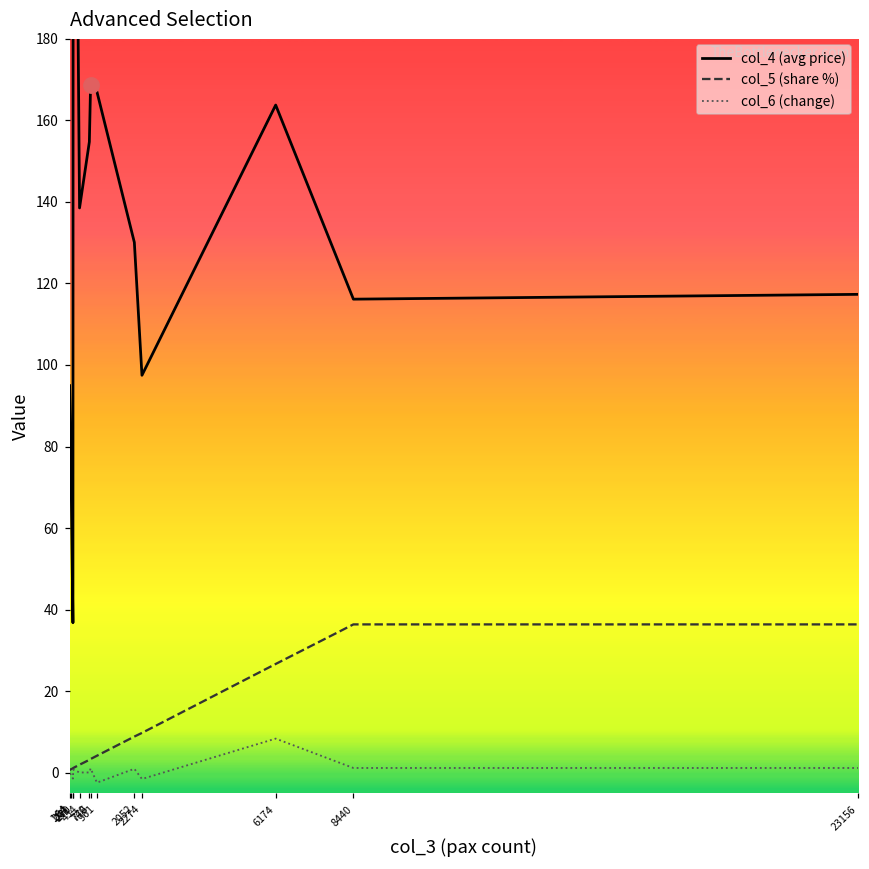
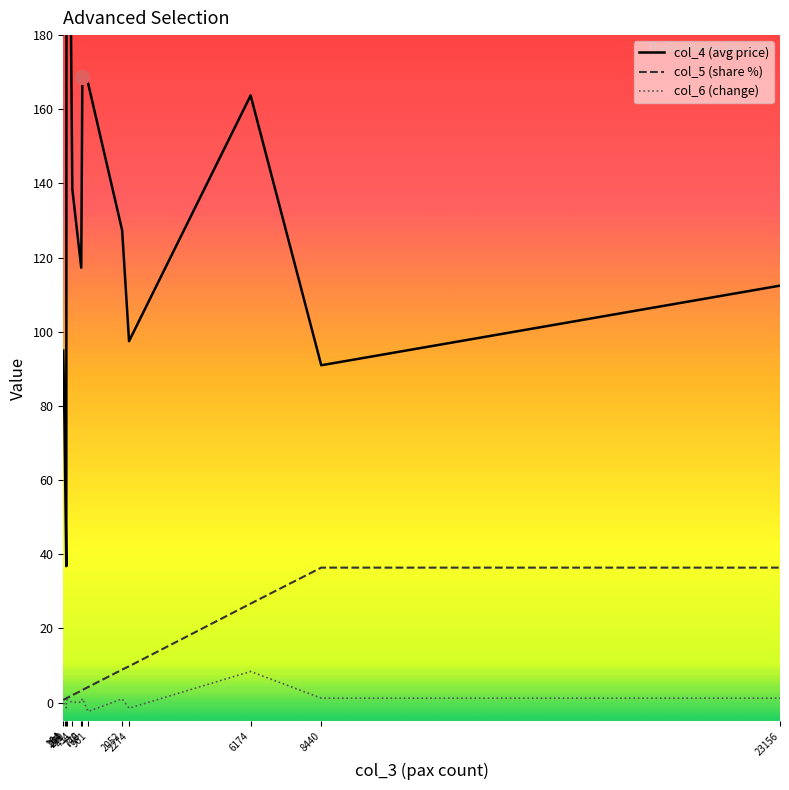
col_4 (avg price), 740: 155 -> 117
col_4 (avg price), 2052: 130 -> 127
col_4 (avg price), 8440: 116 -> 91
col_4 (avg price), 23156: 117 -> 112
